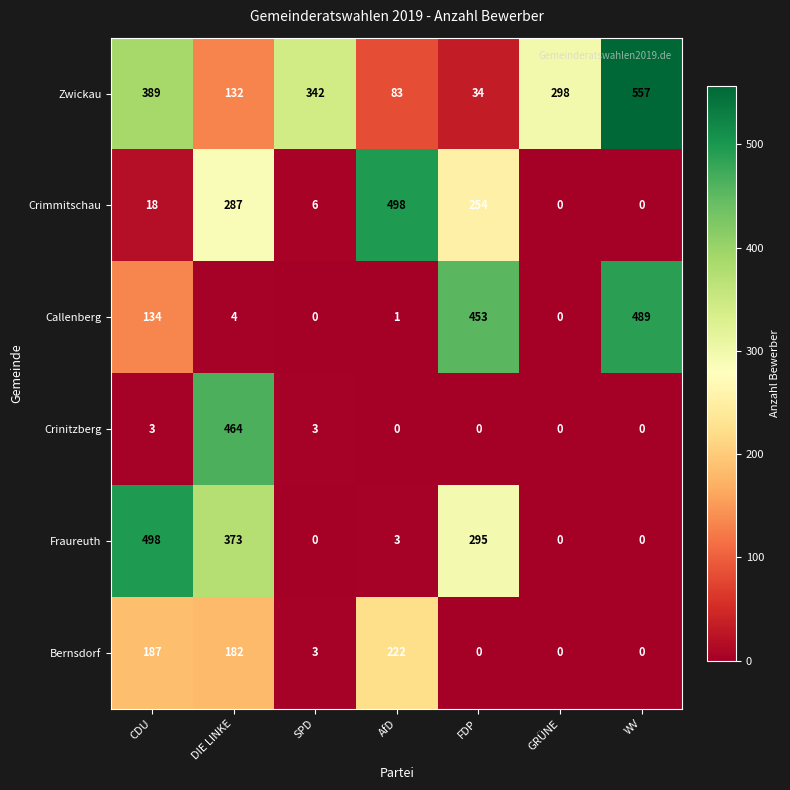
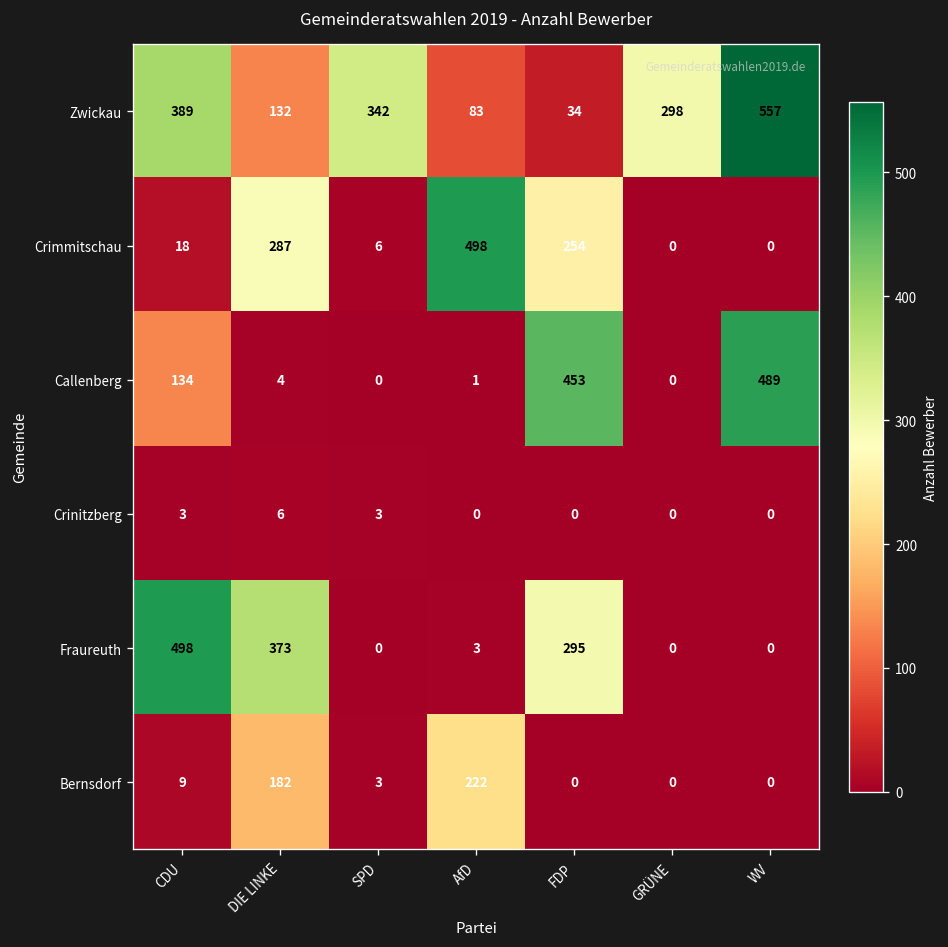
Crinitzberg, DIE LINKE: 464 -> 6
Bernsdorf, CDU: 187 -> 9
